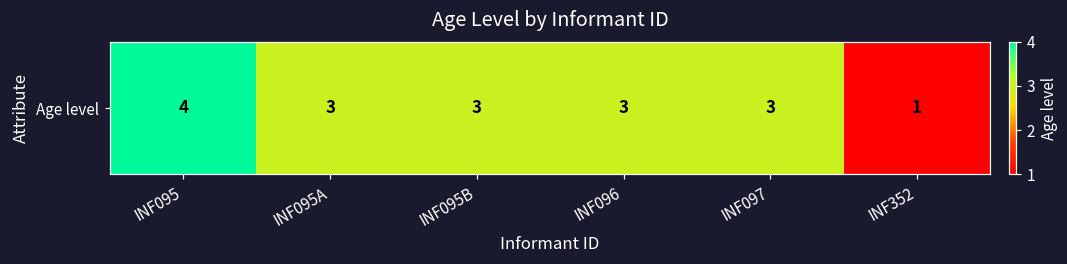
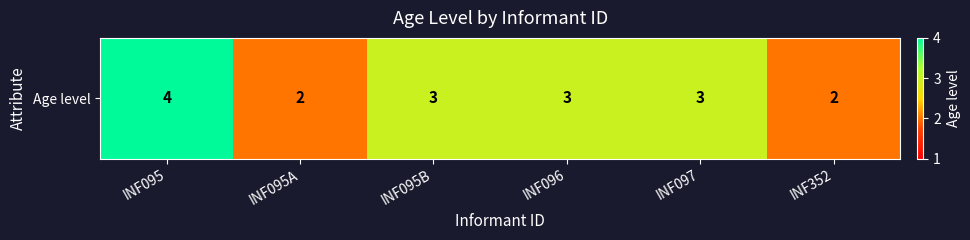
Age level, INF095A: 3 -> 2
Age level, INF352: 1 -> 2
